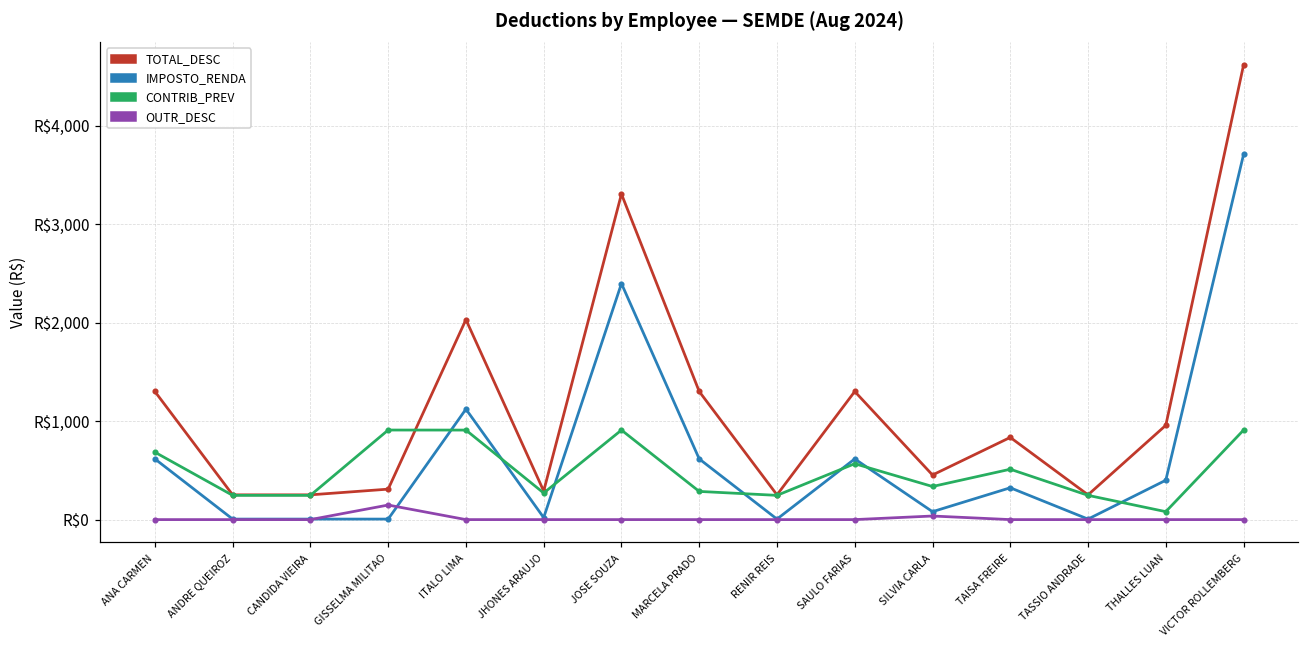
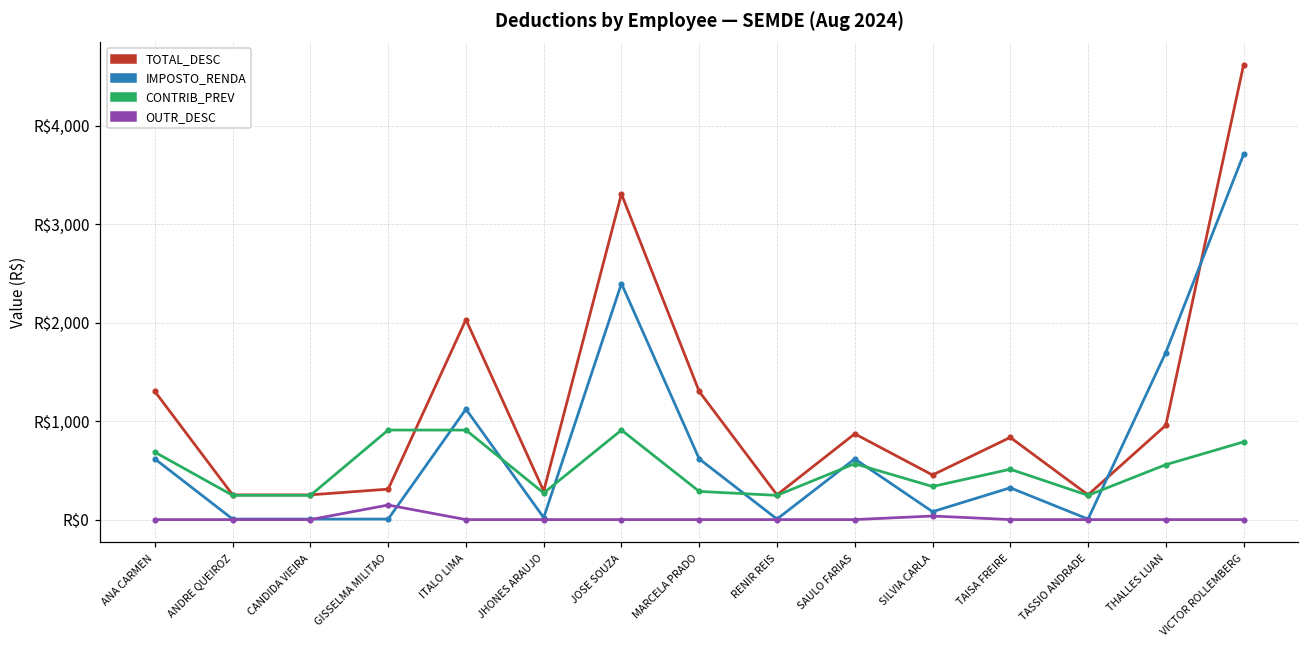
TOTAL_DESC, SAULO FARIAS: R$1,300 -> R$900
IMPOSTO_RENDA, THALLES LUAN: R$400 -> R$1,700
CONTRIB_PREV, THALLES LUAN: R$100 -> R$600
CONTRIB_PREV, VICTOR ROLLEMBERG: R$900 -> R$800
